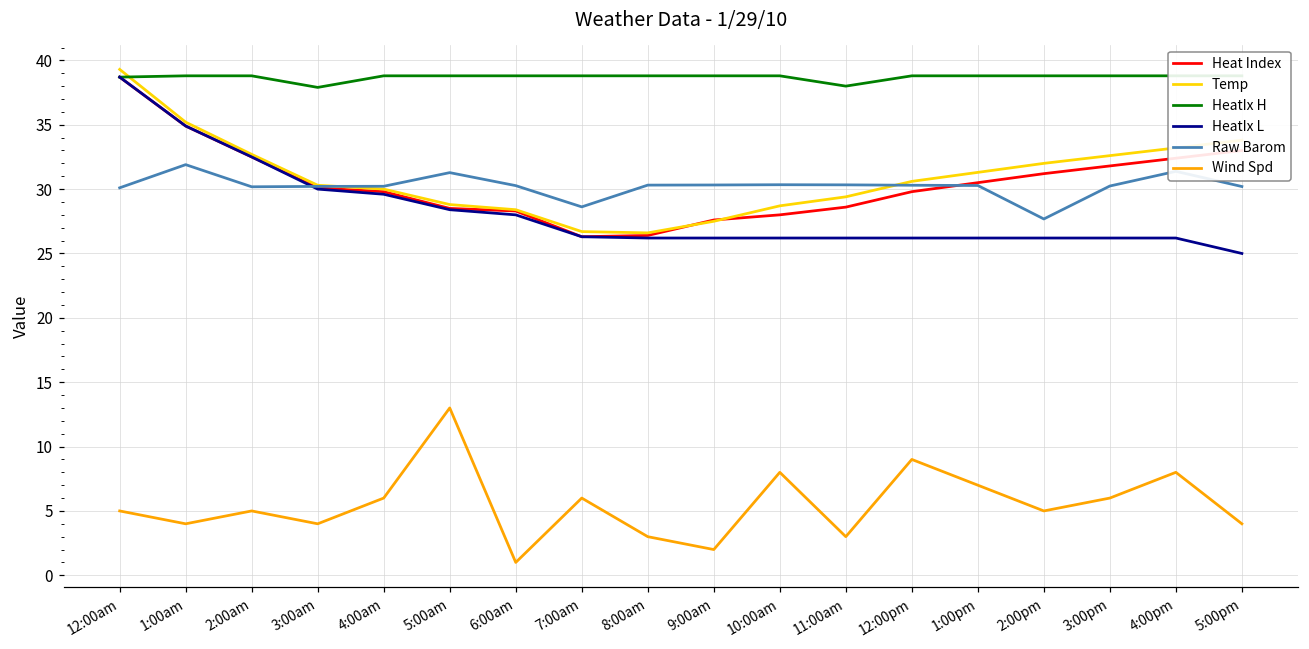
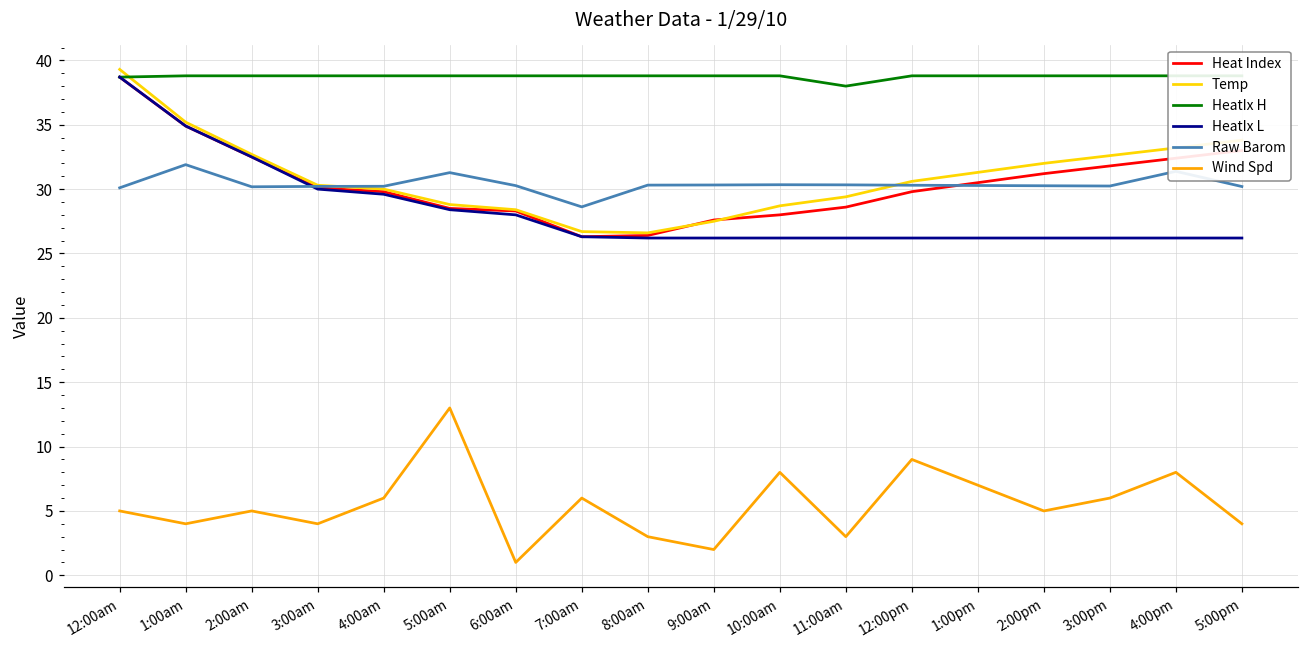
HeatIx H, 3:00am: 37.9 -> 38.8
Raw Barom, 2:00pm: 27.7 -> 30.3
HeatIx L, 5:00pm: 25.0 -> 26.2
